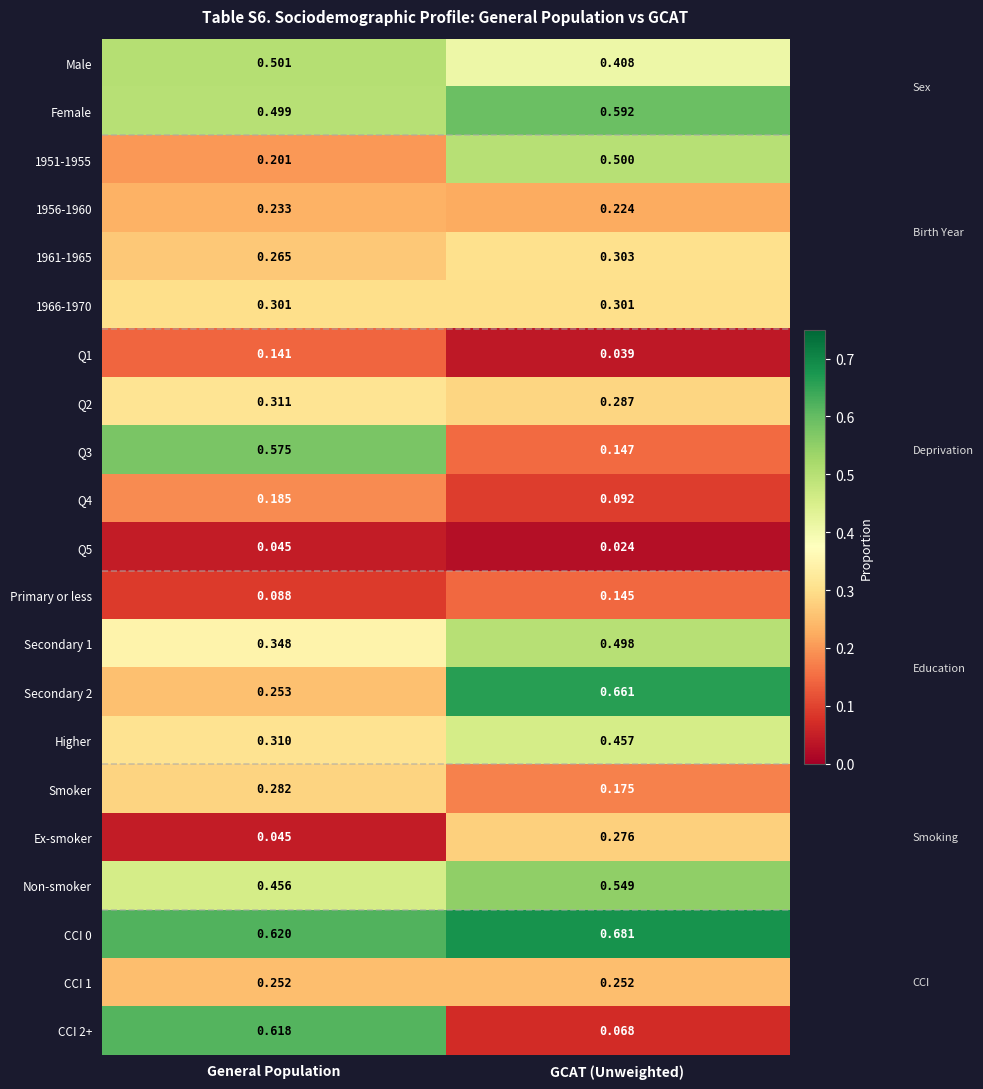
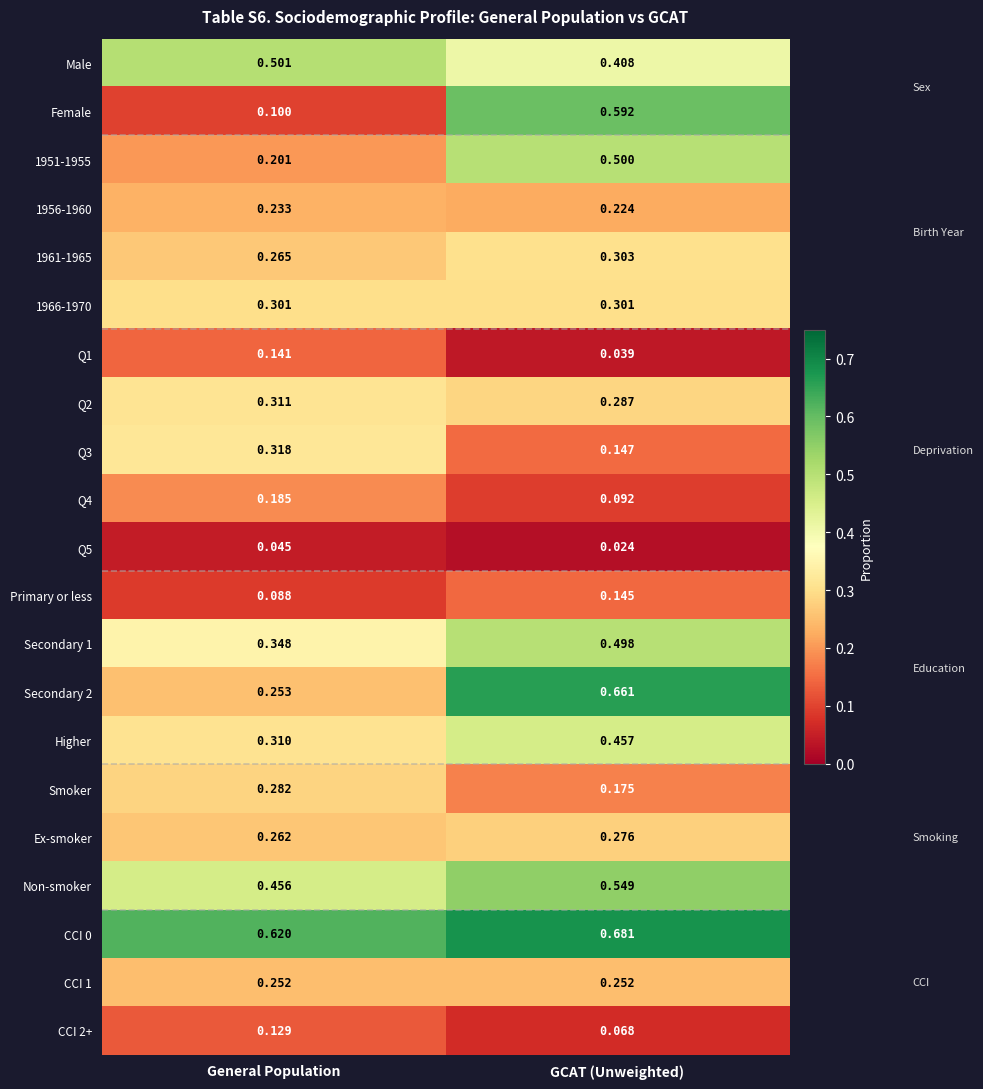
Female, General Population: 0.499 -> 0.100
Q3, General Population: 0.575 -> 0.318
Ex-smoker, General Population: 0.045 -> 0.262
CCI 2+, General Population: 0.618 -> 0.129
